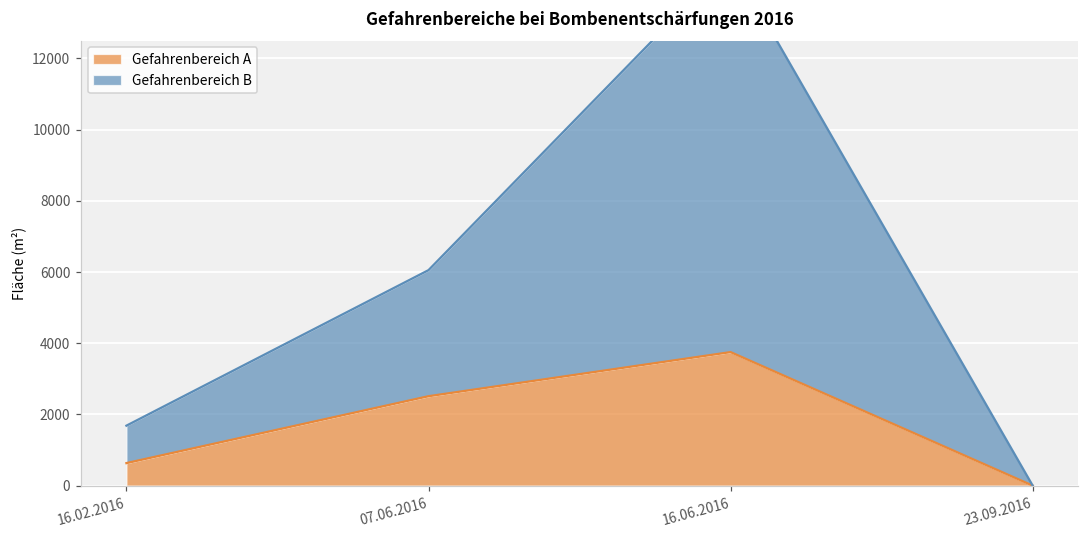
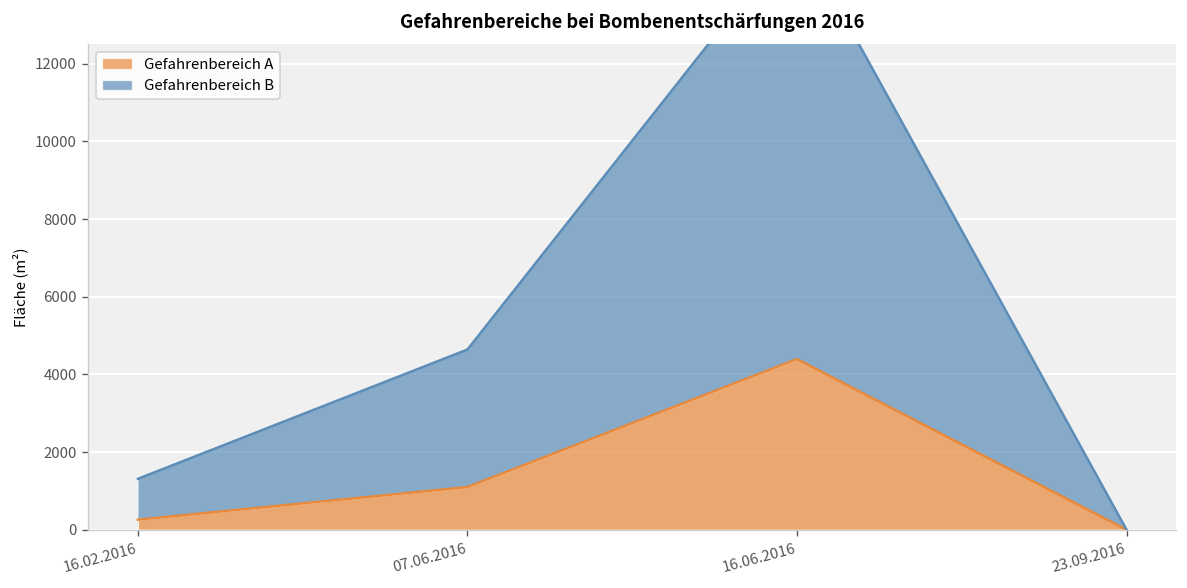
Gefahrenbereich A, 16.02.2016: 600 -> 300
Gefahrenbereich A, 07.06.2016: 2500 -> 1100
Gefahrenbereich A, 16.06.2016: 3800 -> 4400
